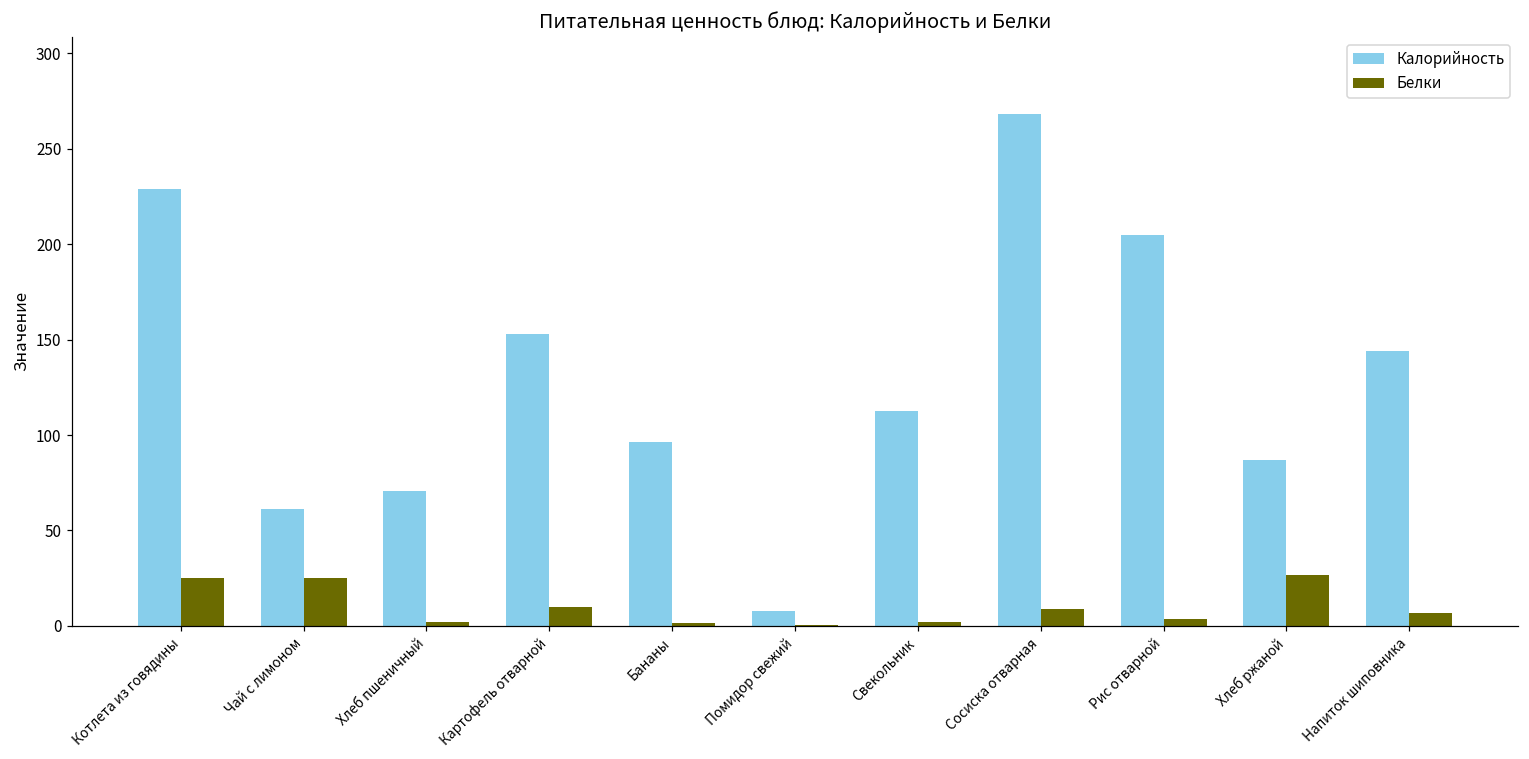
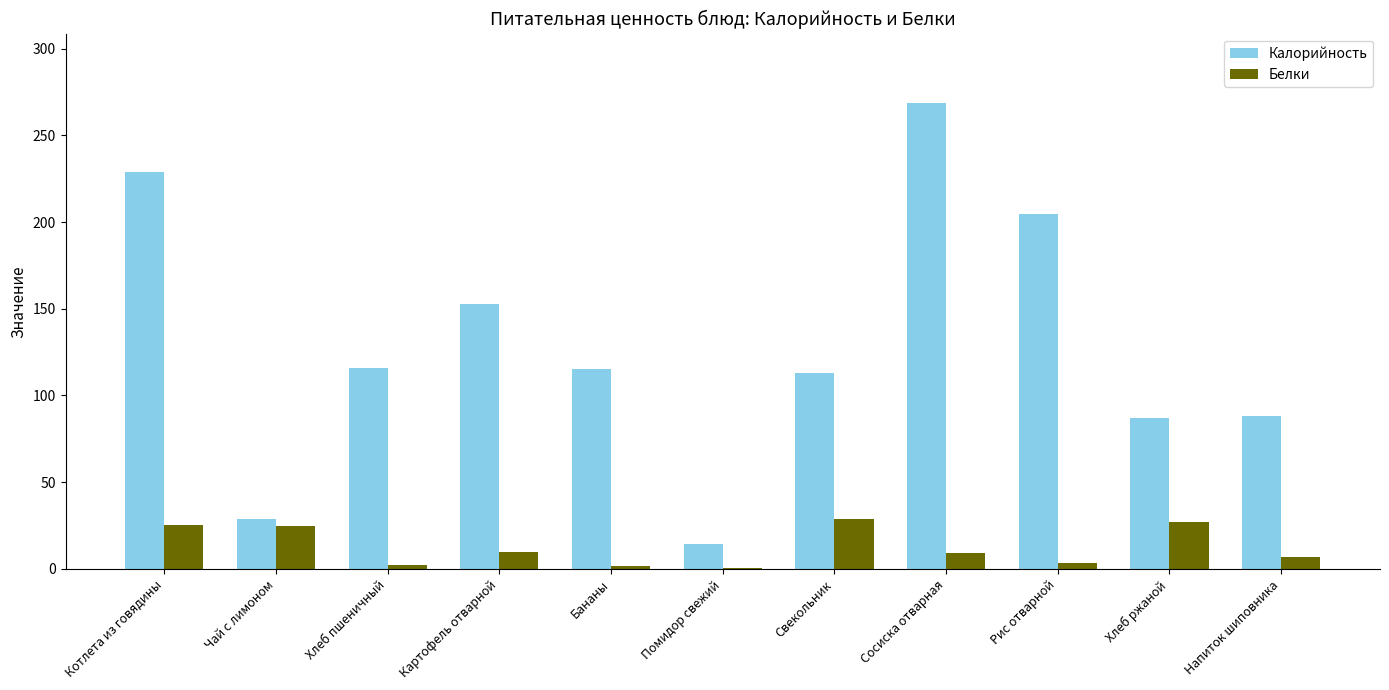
Калорийность, Чай с лимоном: 61 -> 29
Калорийность, Хлеб пшеничный: 71 -> 116
Калорийность, Бананы: 96 -> 115
Калорийность, Помидор свежий: 8 -> 14
Белки, Свекольник: 2 -> 29
Калорийность, Напиток шиповника: 144 -> 88
